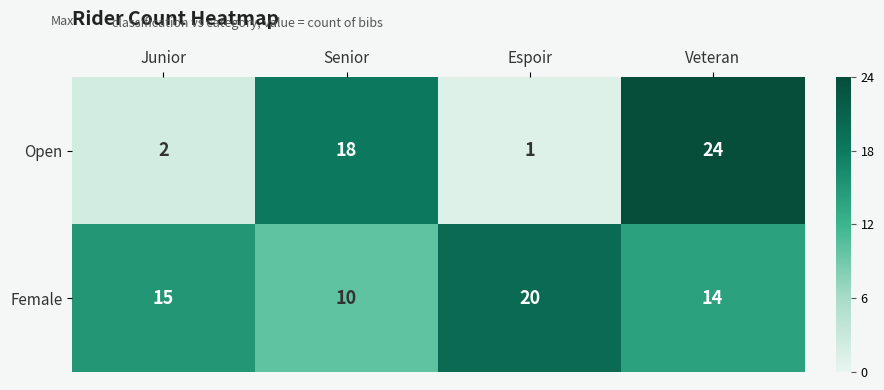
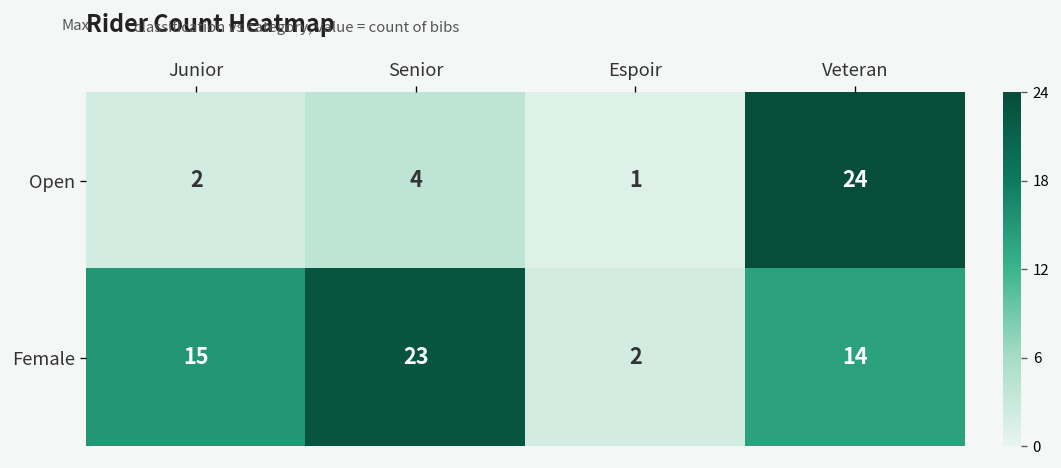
Open, Senior: 18 -> 4
Female, Senior: 10 -> 23
Female, Espoir: 20 -> 2
